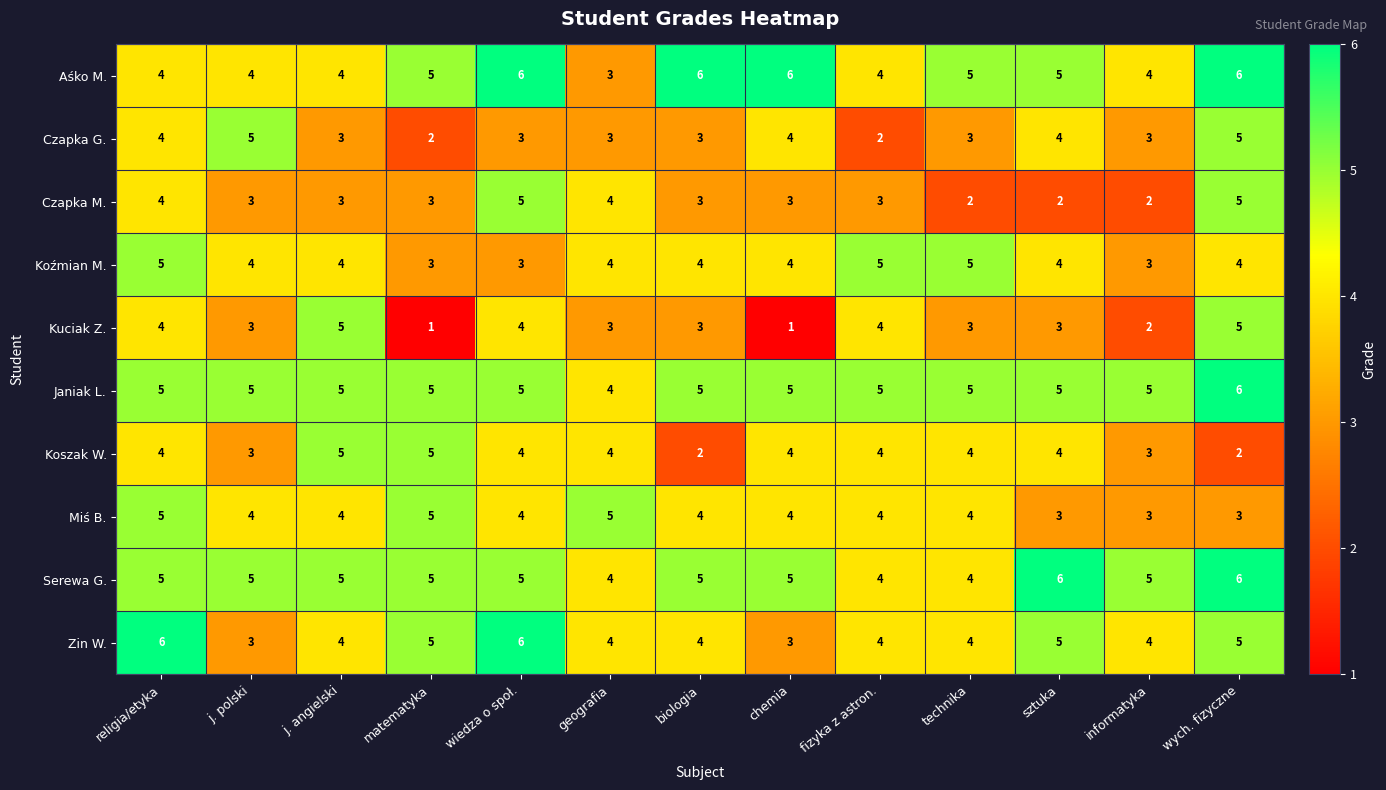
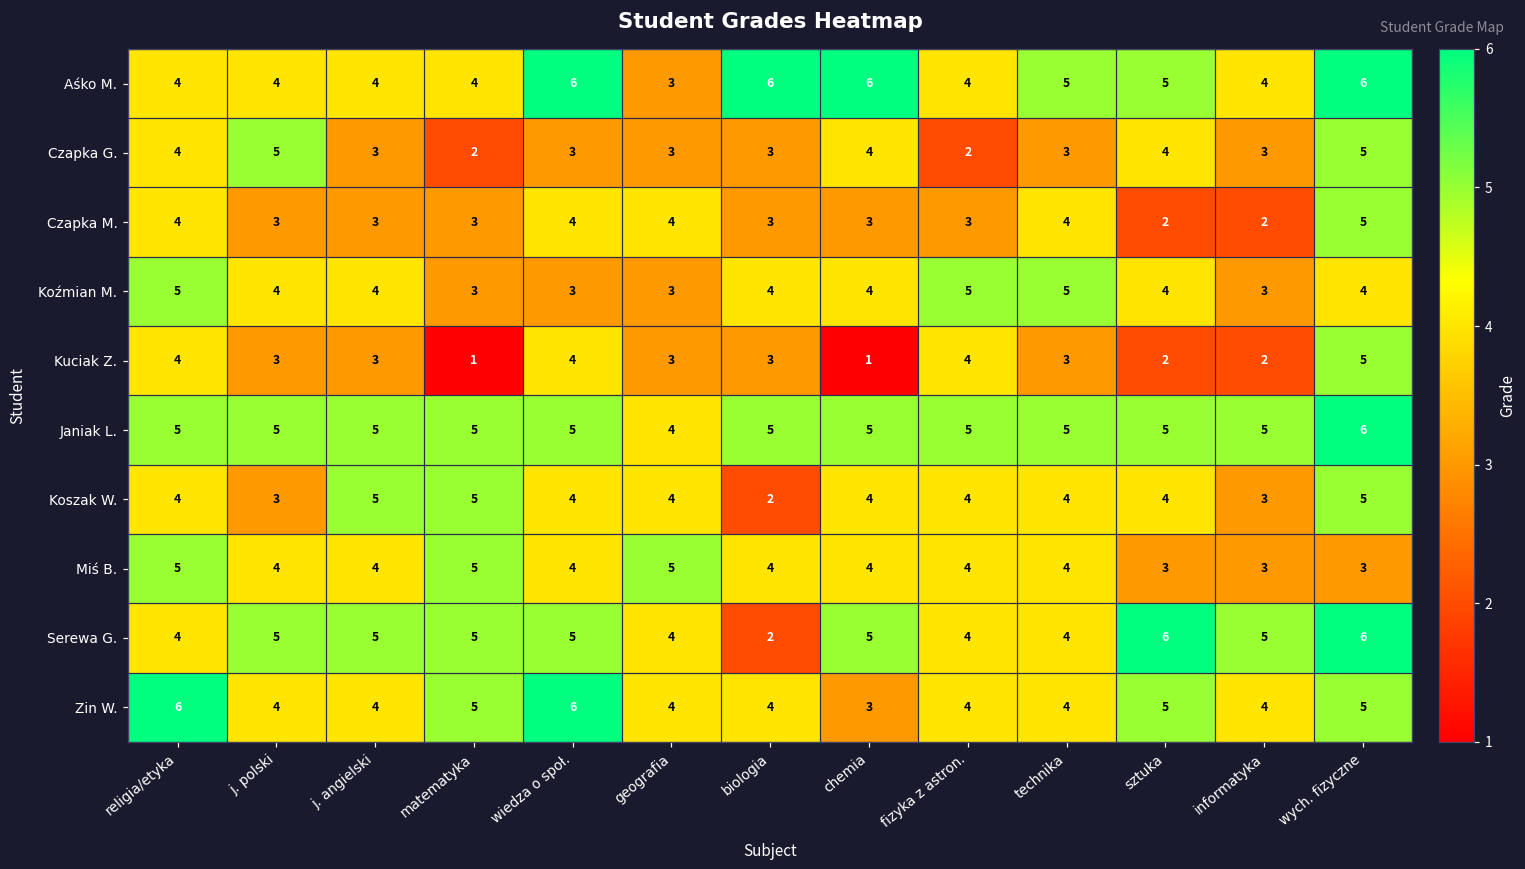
Aśko M., matematyka: 5 -> 4
Czapka M., wiedza o społ.: 5 -> 4
Czapka M., technika: 2 -> 4
Koźmian M., geografia: 4 -> 3
Kuciak Z., j. angielski: 5 -> 3
Kuciak Z., sztuka: 3 -> 2
Koszak W., wych. fizyczne: 2 -> 5
Serewa G., religia/etyka: 5 -> 4
Serewa G., biologia: 5 -> 2
Zin W., j. polski: 3 -> 4
